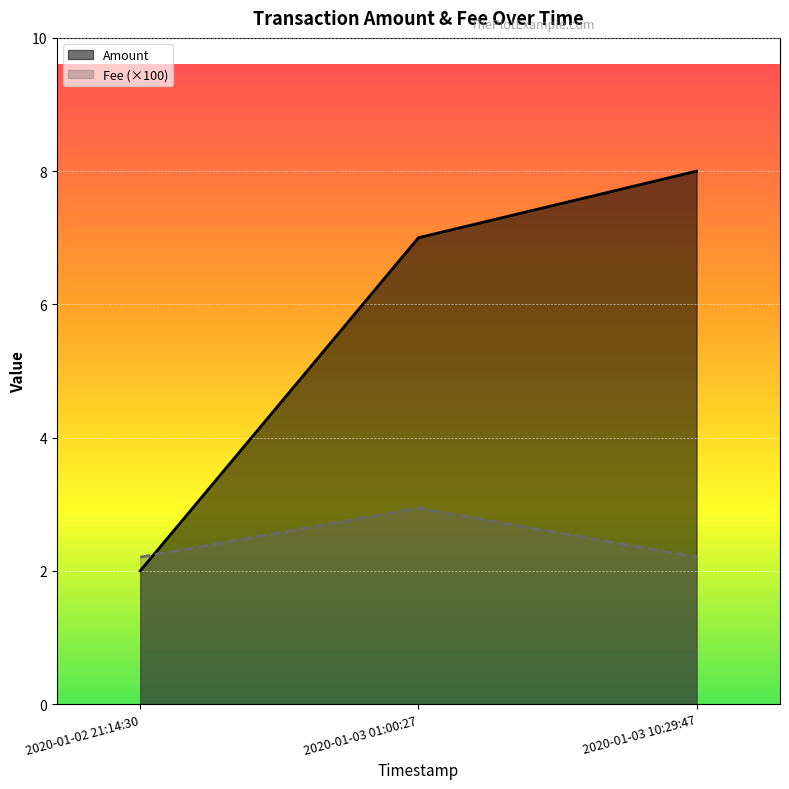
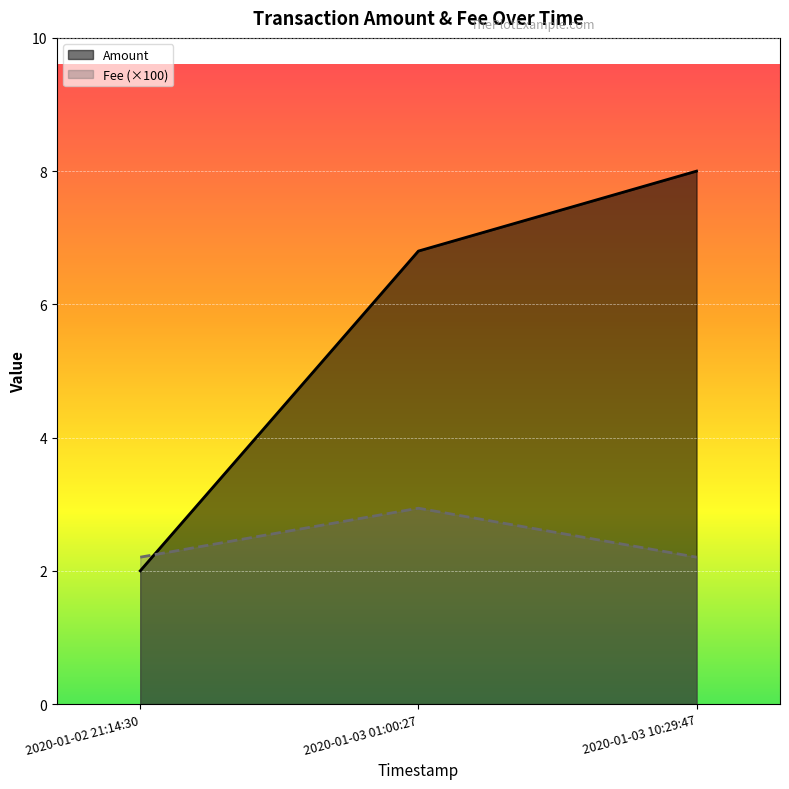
Amount, 2020-01-03 01:00:27: 7.0 -> 6.8
